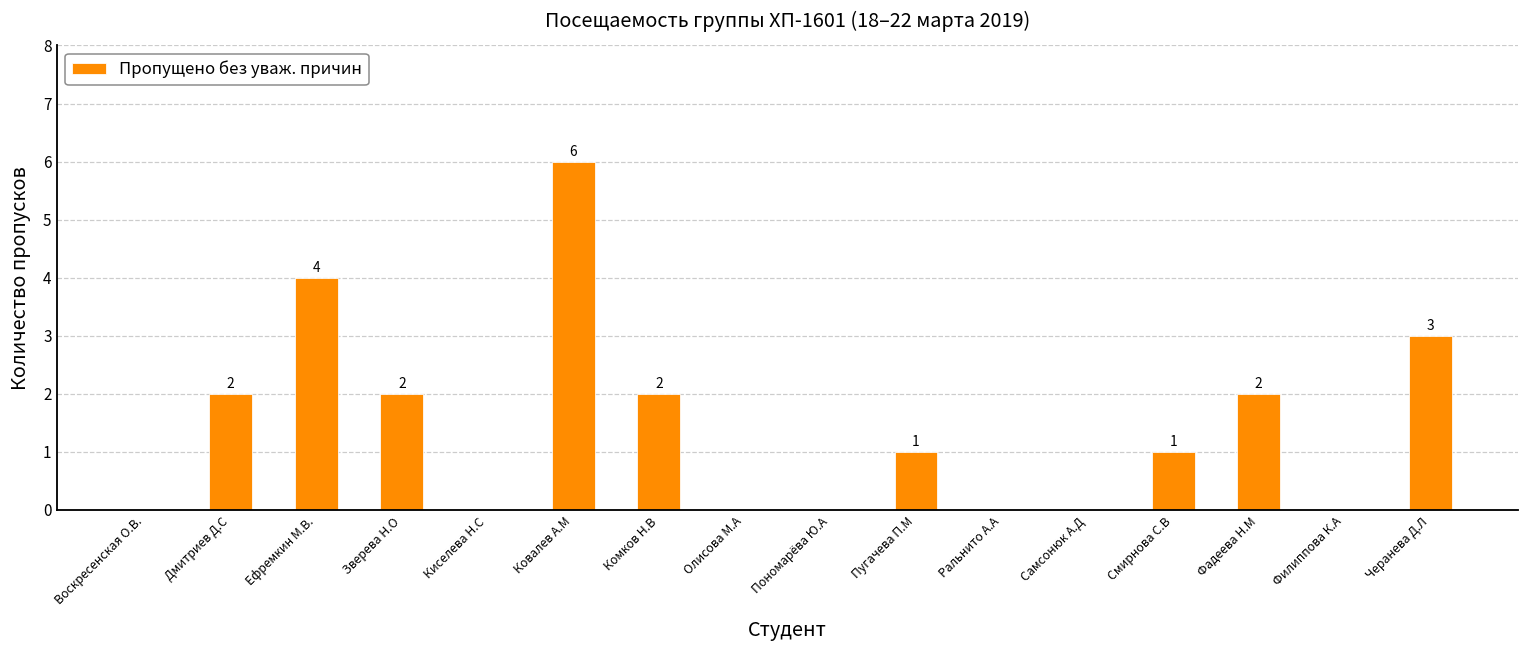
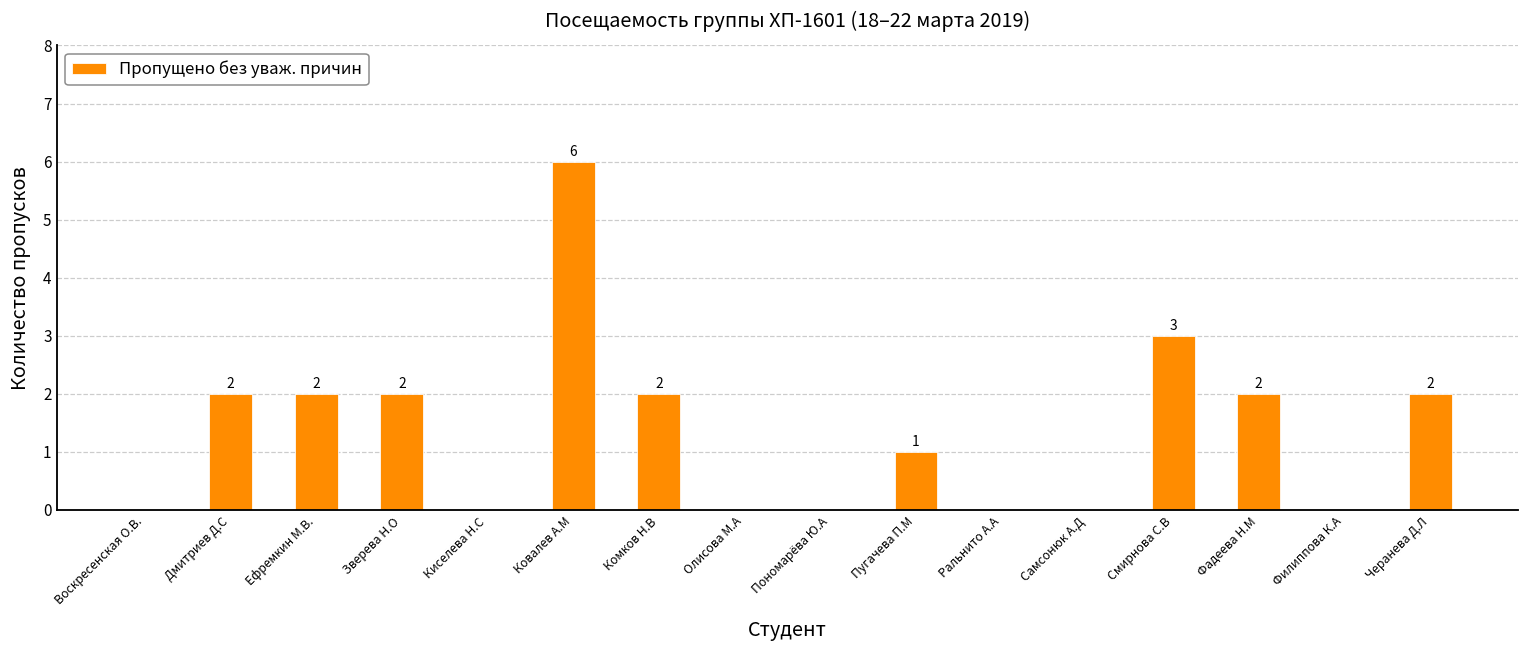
Ефремкин М.В.: 4 -> 2
Смирнова С.В: 1 -> 3
Черанева Д.Л: 3 -> 2
